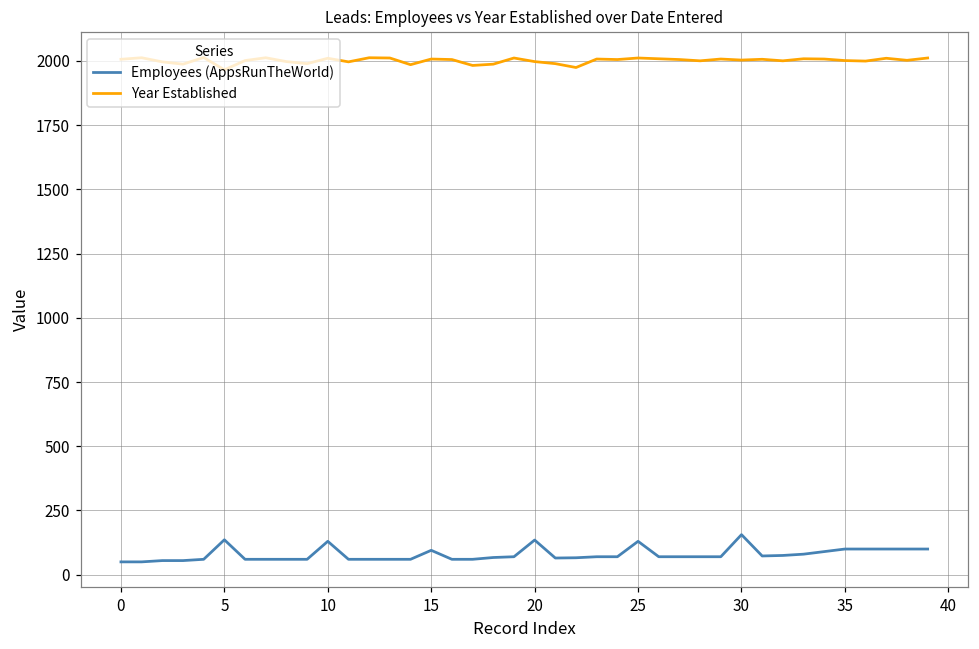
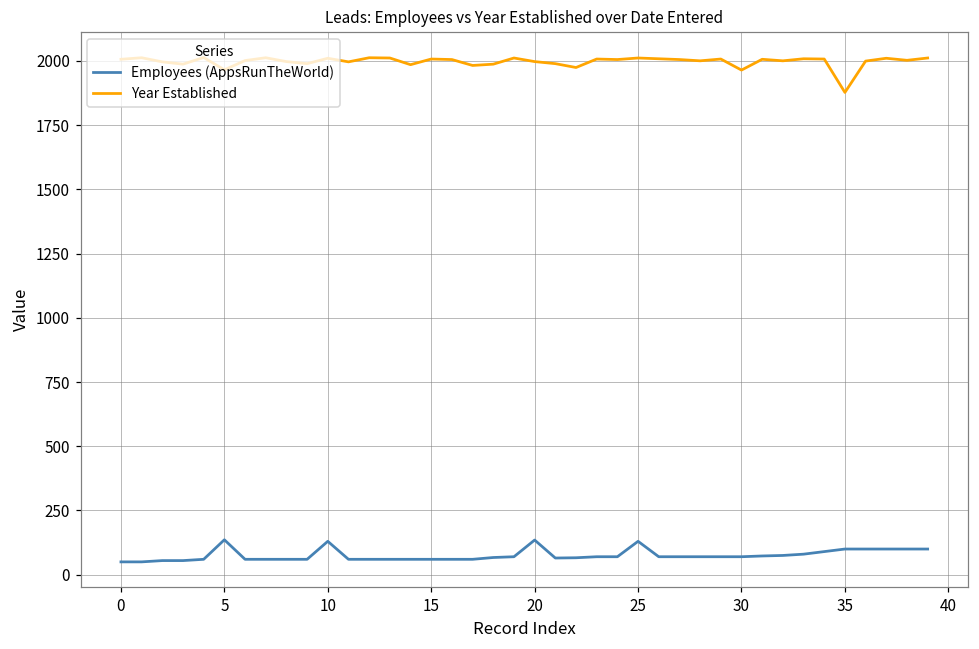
Employees (AppsRunTheWorld), 15: 100 -> 60
Employees (AppsRunTheWorld), 30: 160 -> 70
Year Established, 30: 2000 -> 1960
Year Established, 35: 2000 -> 1880
